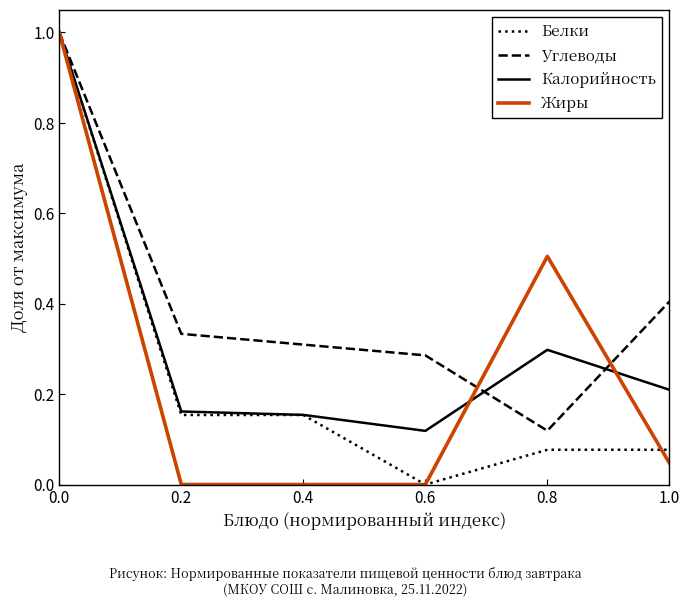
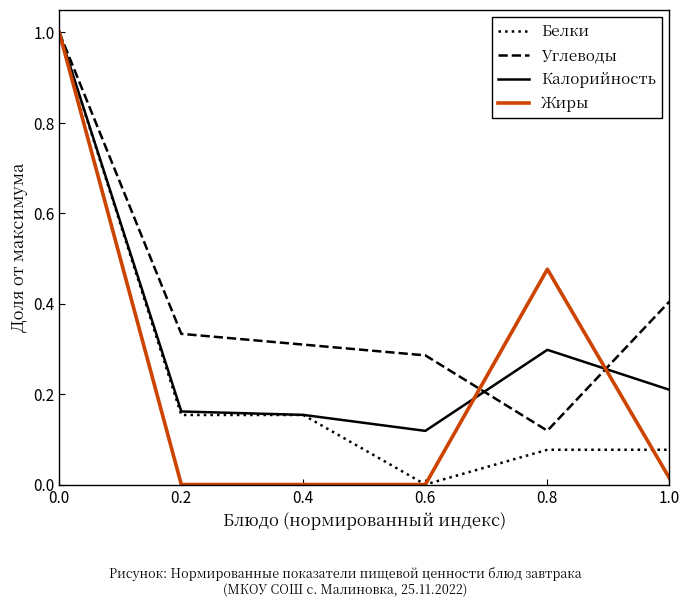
Жиры, 0.8: 0.50 -> 0.48
Жиры, 1.0: 0.05 -> 0.01
